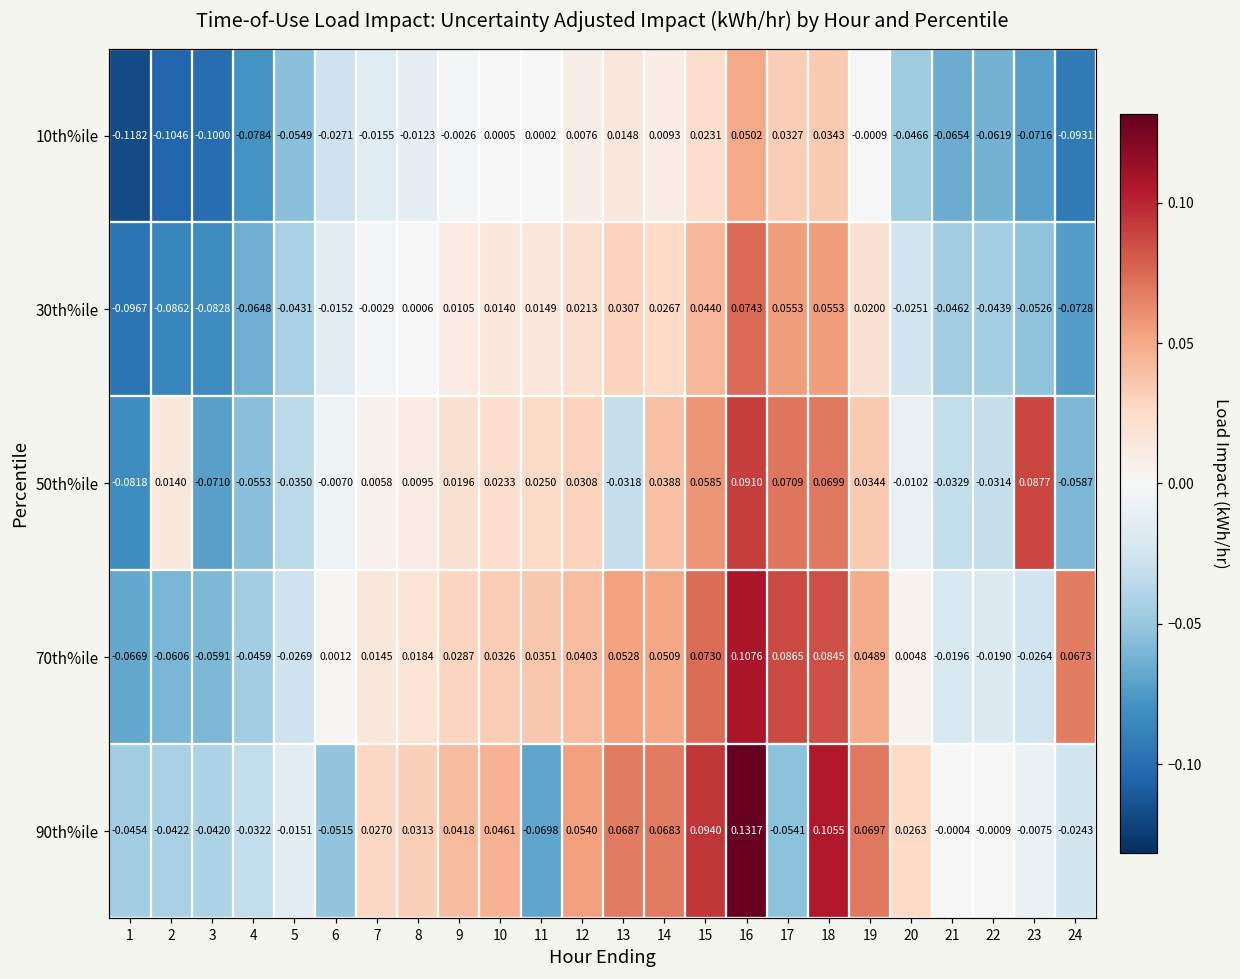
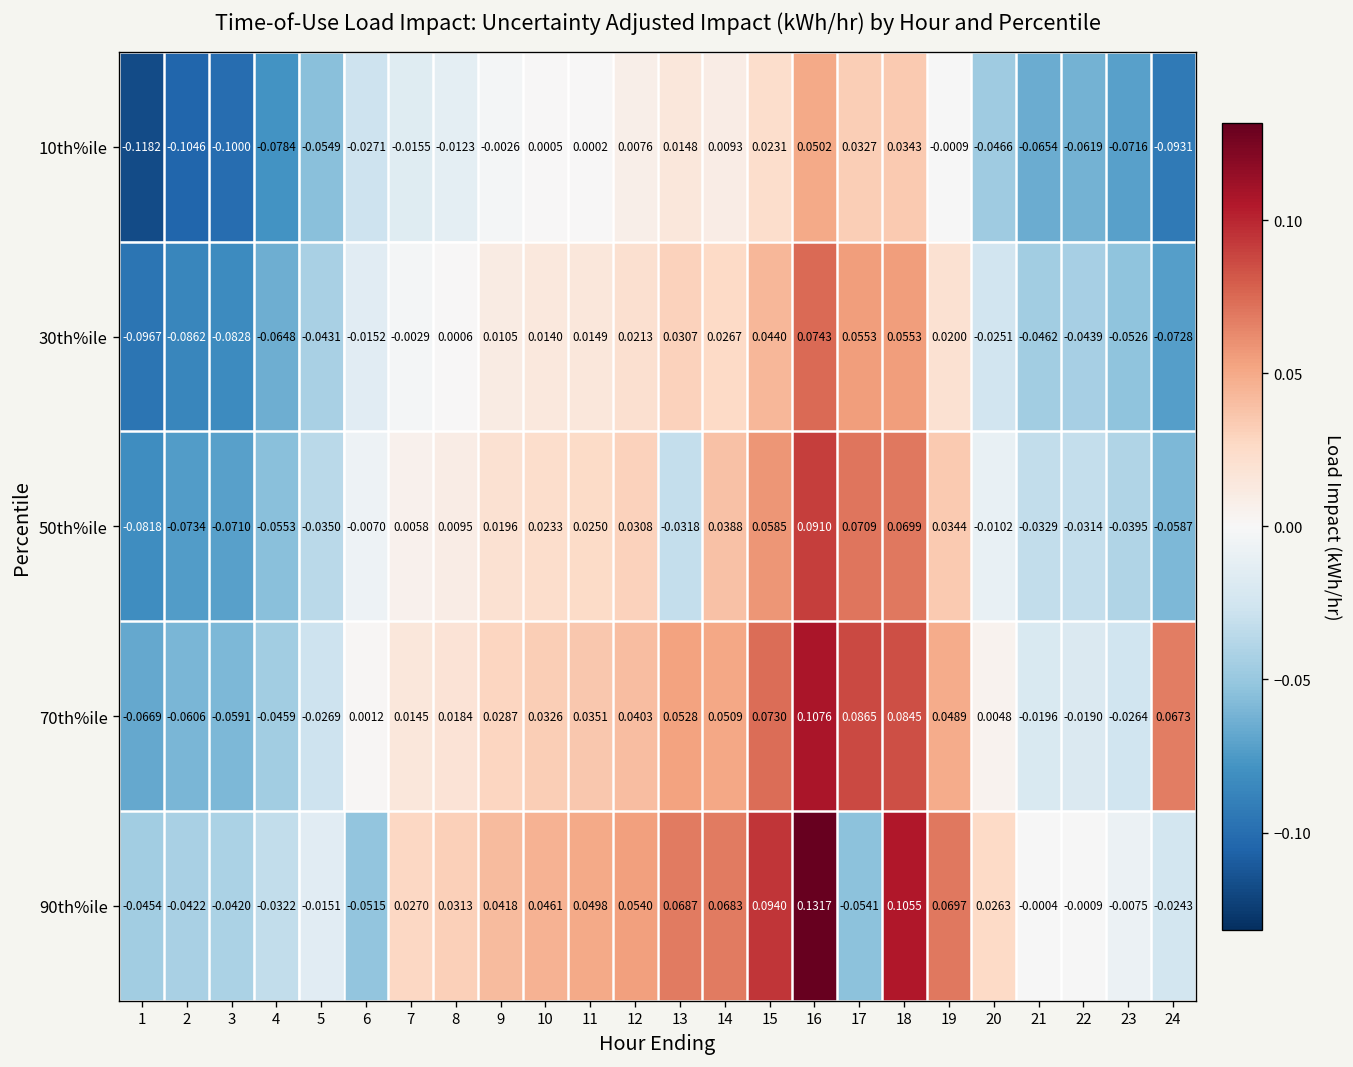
50th%ile, 2: 0.0140 -> -0.0734
50th%ile, 23: 0.0877 -> -0.0395
90th%ile, 11: -0.0698 -> 0.0498
